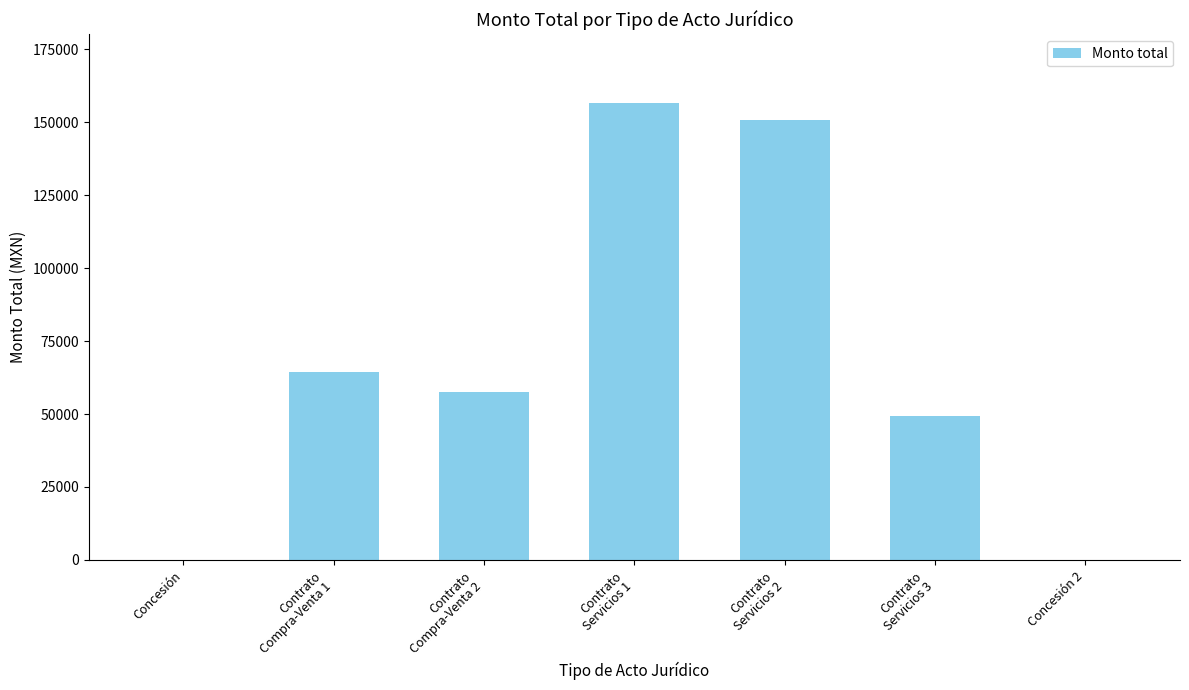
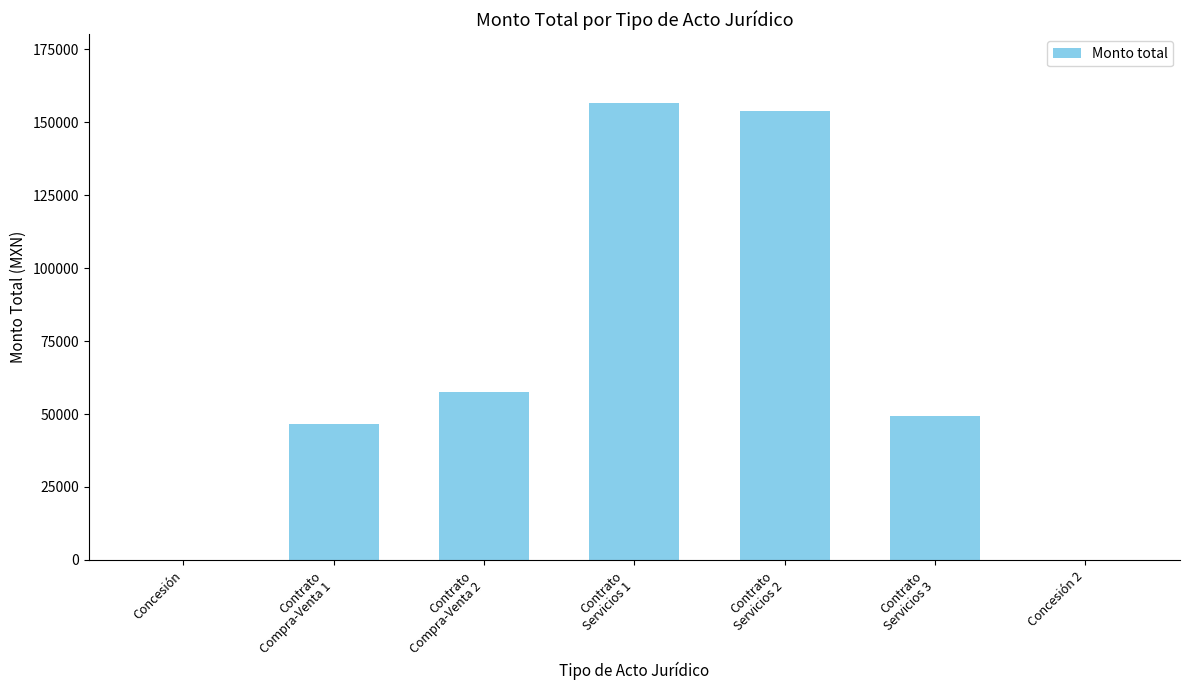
Contrato Compra-Venta 1: 65000 -> 47000
Contrato Servicios 2: 151000 -> 154000
